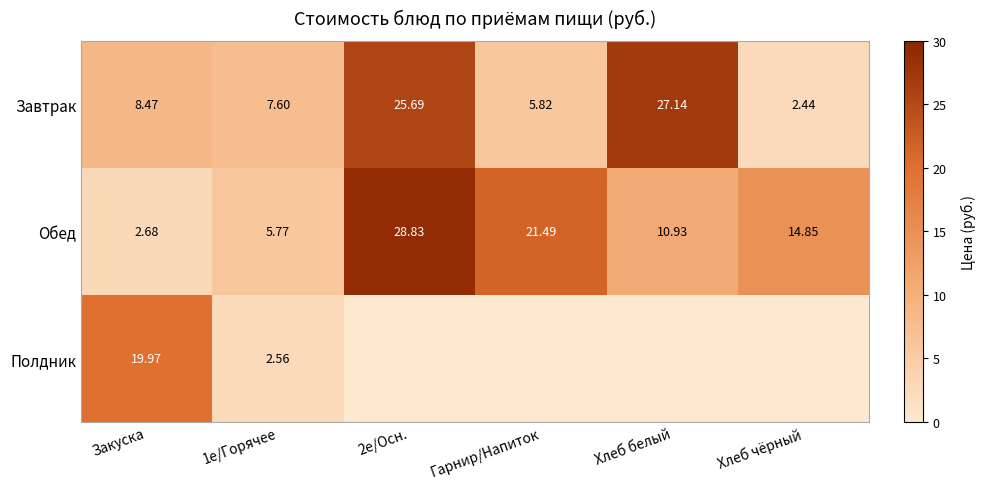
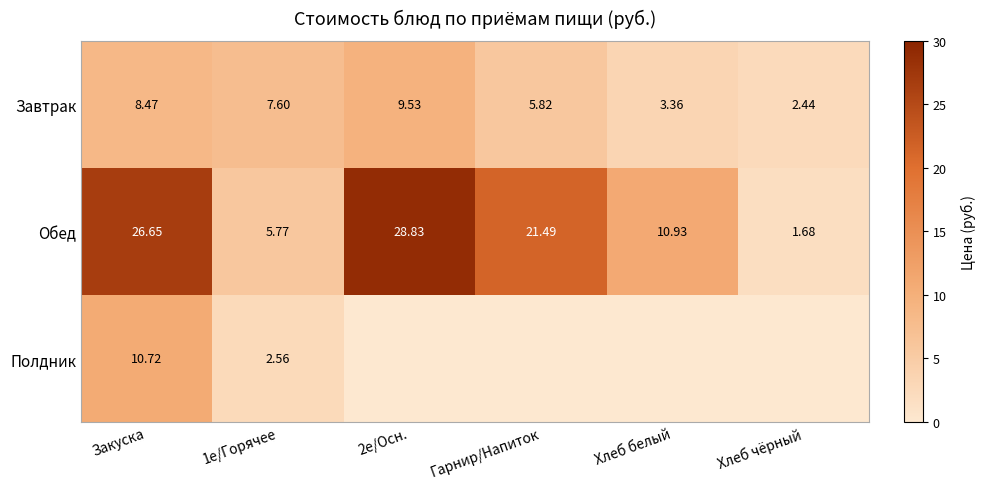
Завтрак, 2е/Осн.: 25.69 -> 9.53
Завтрак, Хлеб белый: 27.14 -> 3.36
Обед, Закуска: 2.68 -> 26.65
Обед, Хлеб чёрный: 14.85 -> 1.68
Полдник, Закуска: 19.97 -> 10.72
